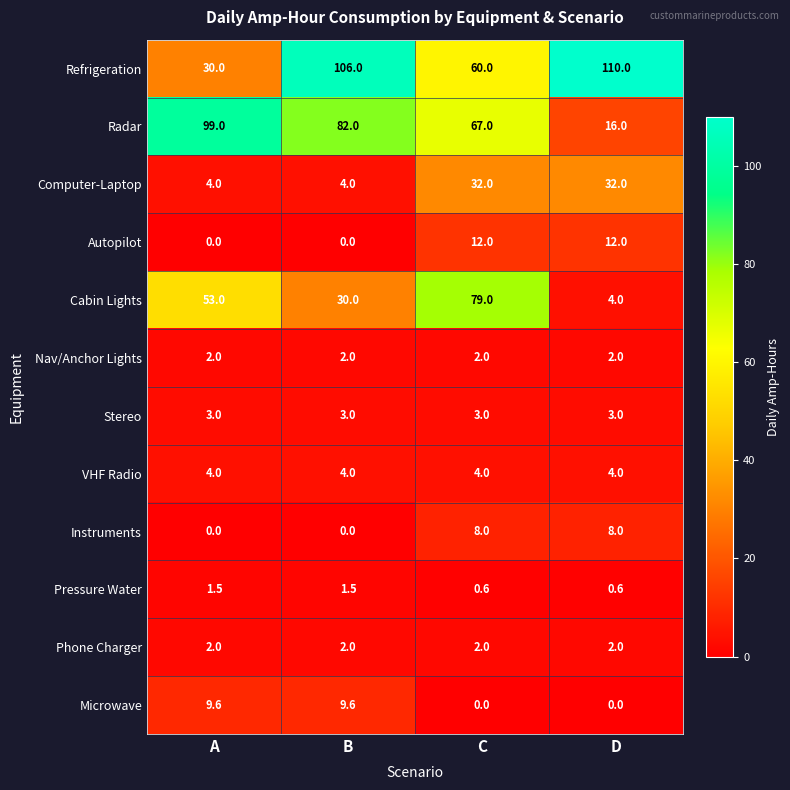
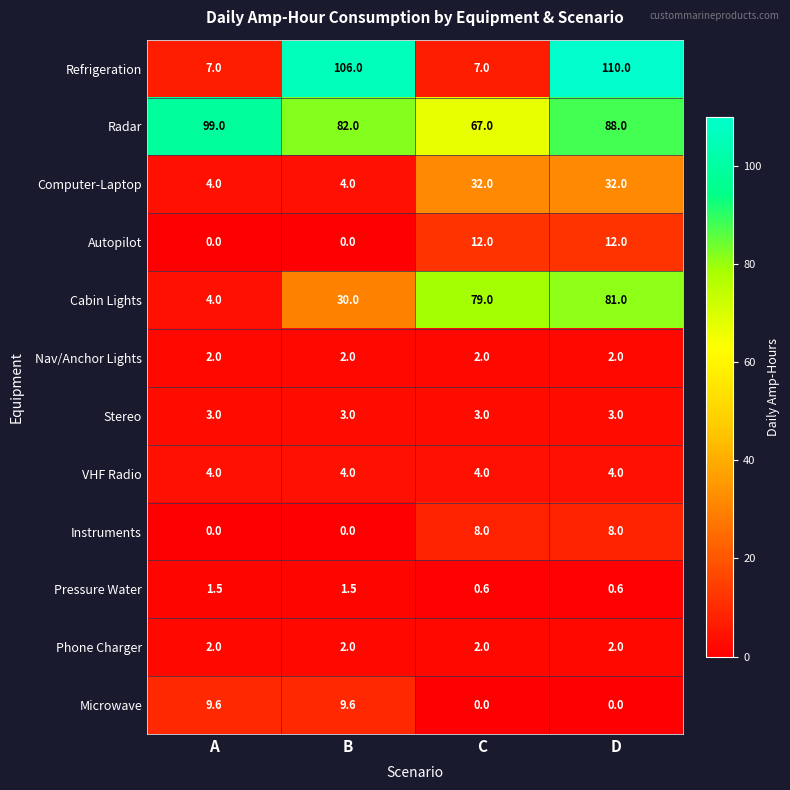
Refrigeration, A: 30.0 -> 7.0
Refrigeration, C: 60.0 -> 7.0
Radar, D: 16.0 -> 88.0
Cabin Lights, A: 53.0 -> 4.0
Cabin Lights, D: 4.0 -> 81.0
